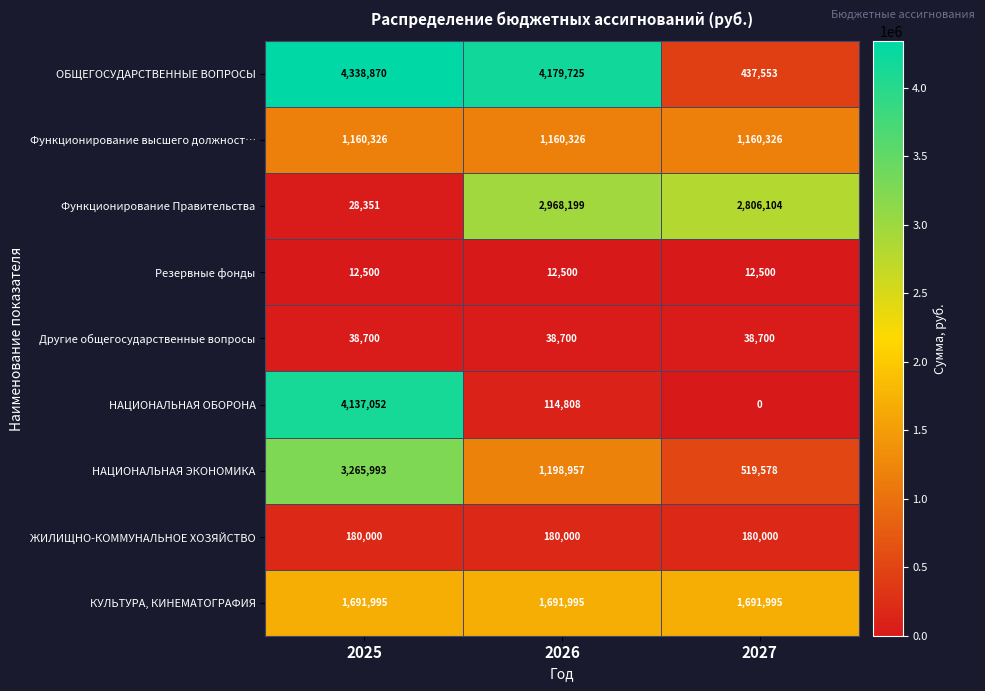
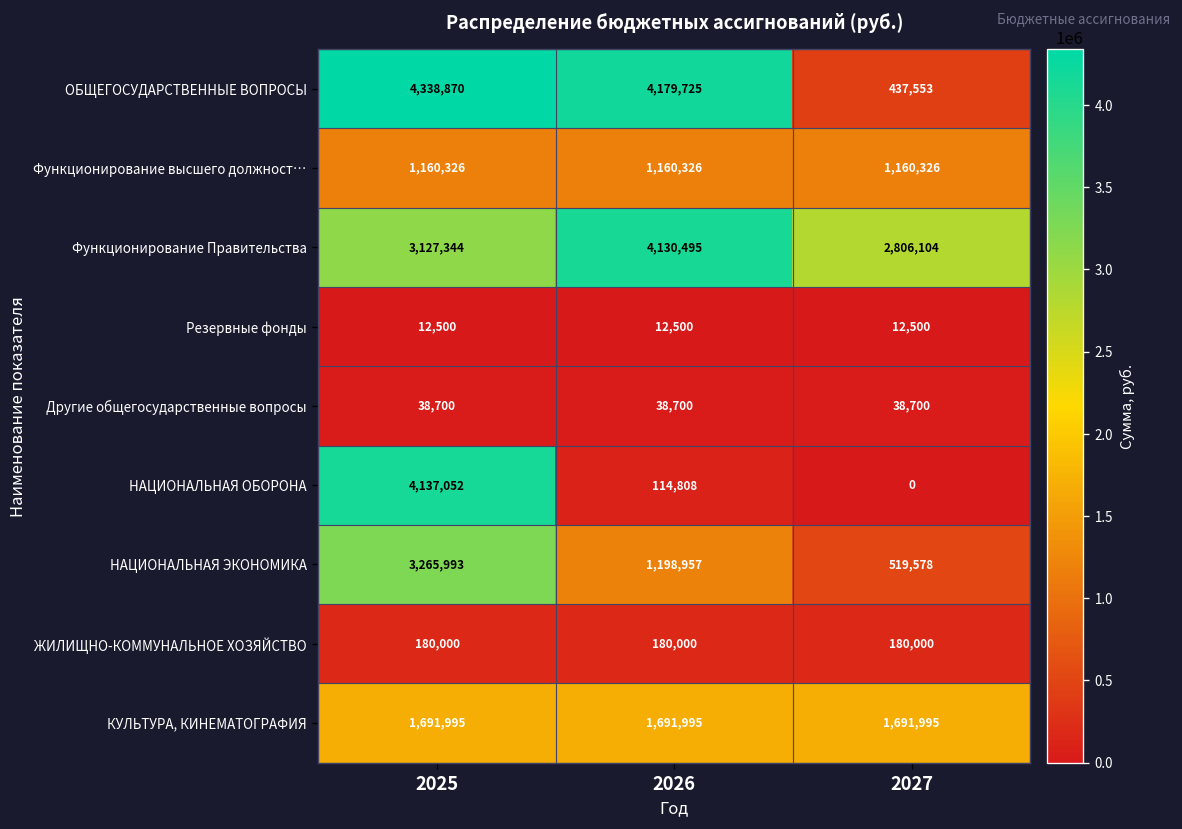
Функционирование Правительства, 2025: 28,351 -> 3,127,344
Функционирование Правительства, 2026: 2,968,199 -> 4,130,495
